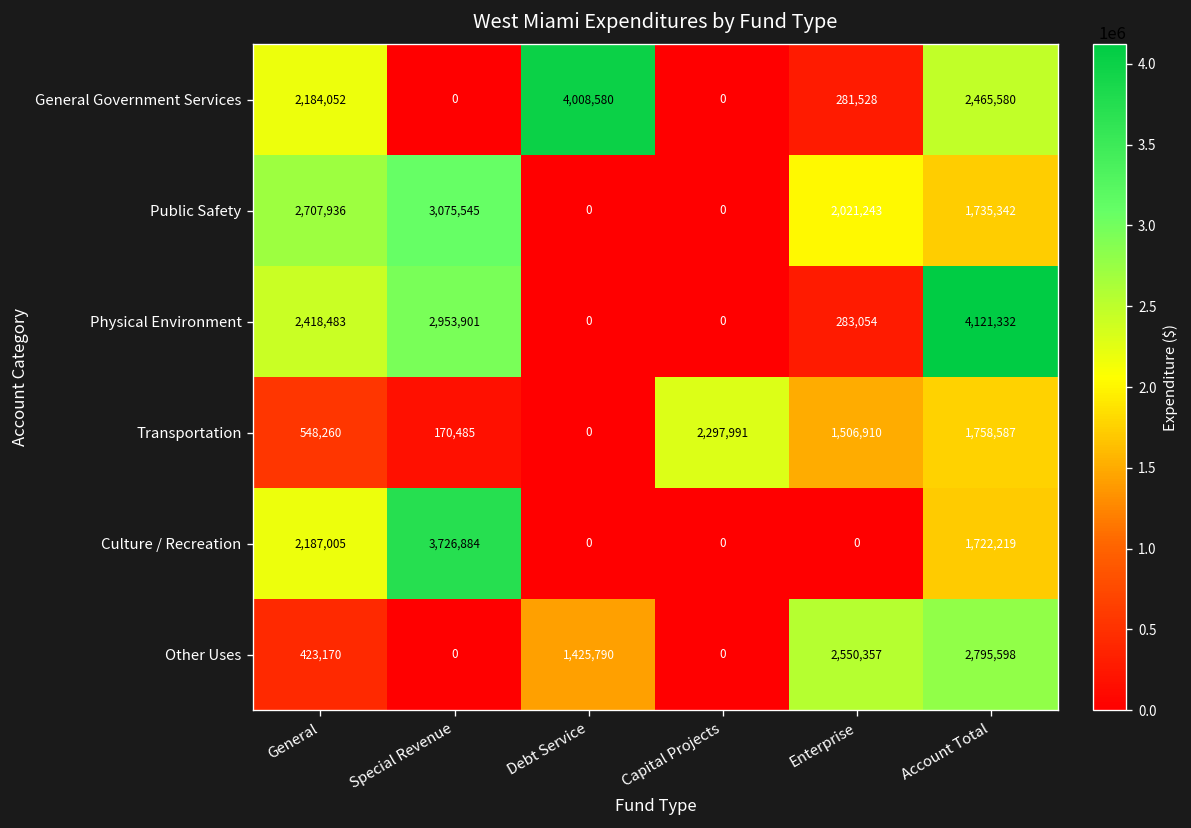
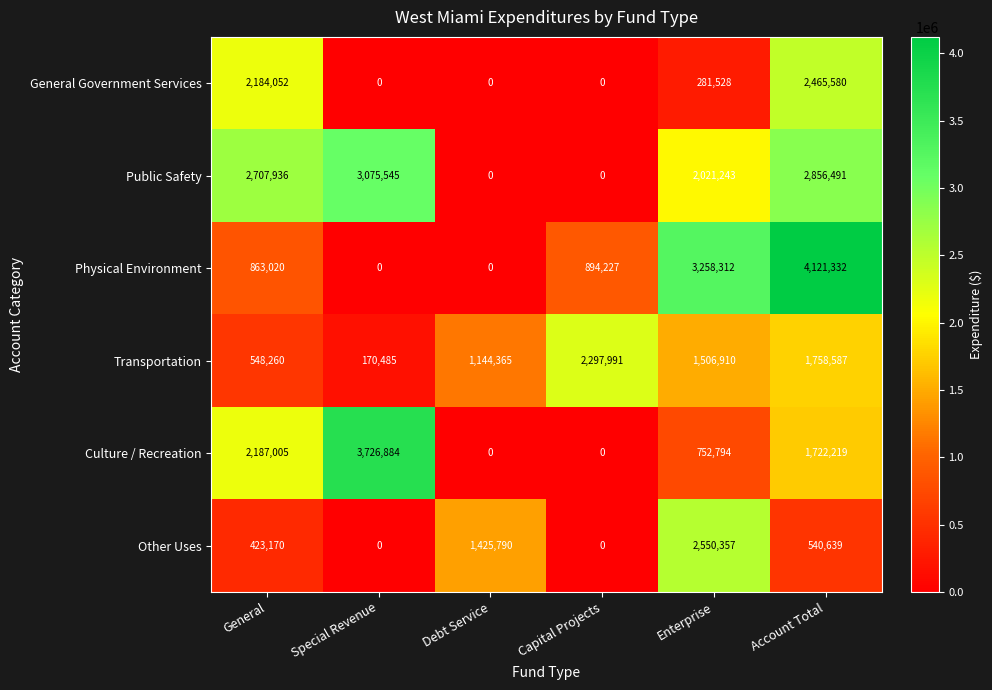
General Government Services, Debt Service: 4,008,580 -> 0
Public Safety, Account Total: 1,735,342 -> 2,856,491
Physical Environment, General: 2,418,483 -> 863,020
Physical Environment, Special Revenue: 2,953,901 -> 0
Physical Environment, Capital Projects: 0 -> 894,227
Physical Environment, Enterprise: 283,054 -> 3,258,312
Transportation, Debt Service: 0 -> 1,144,365
Culture / Recreation, Enterprise: 0 -> 752,794
Other Uses, Account Total: 2,795,598 -> 540,639
